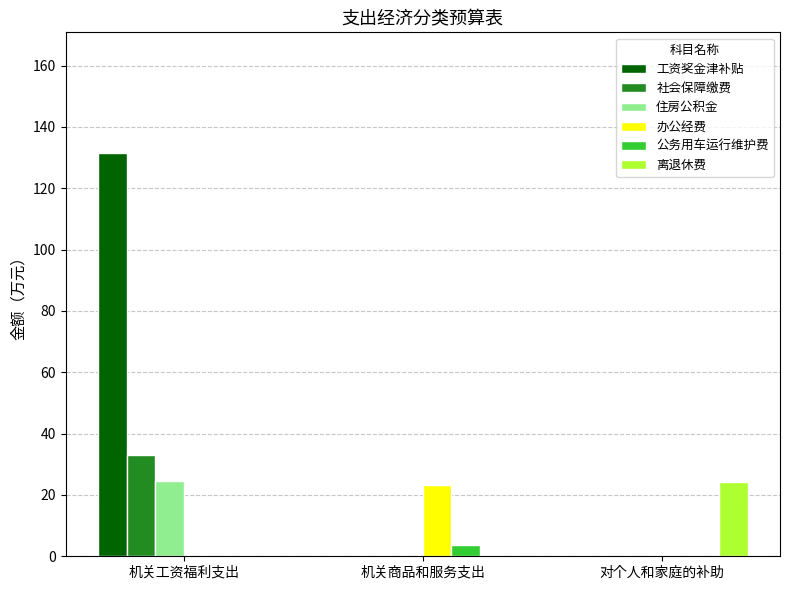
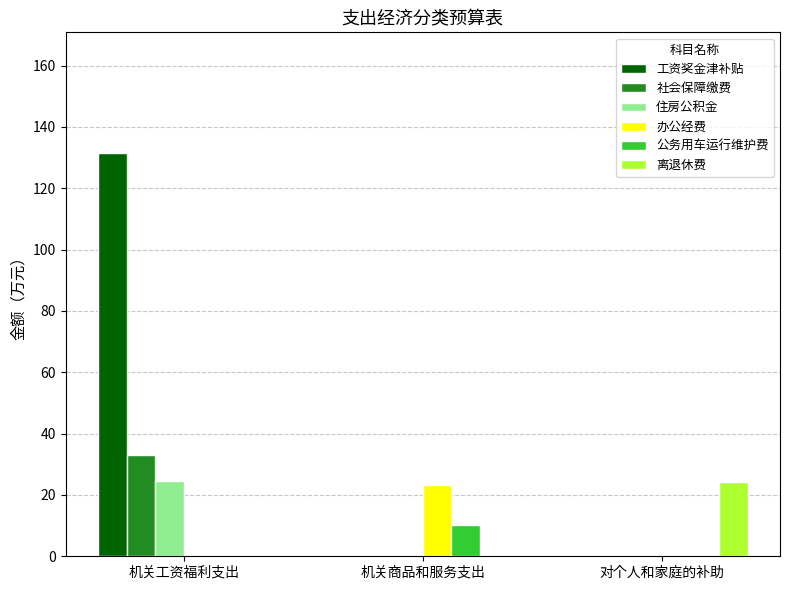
公务用车运行维护费, 机关商品和服务支出: 4 -> 10
